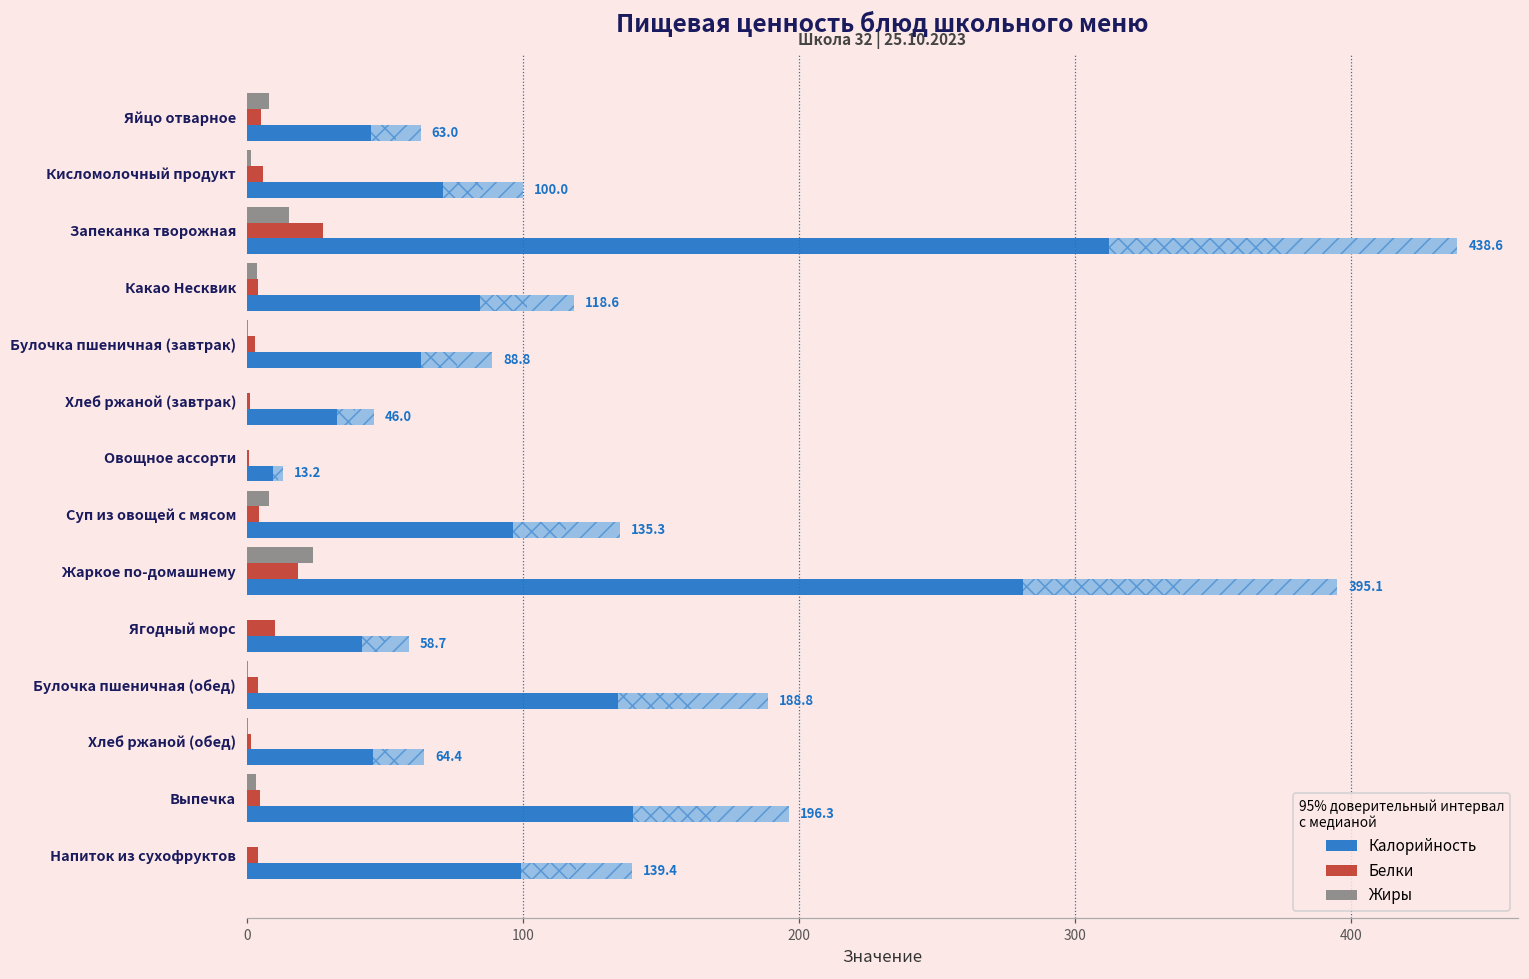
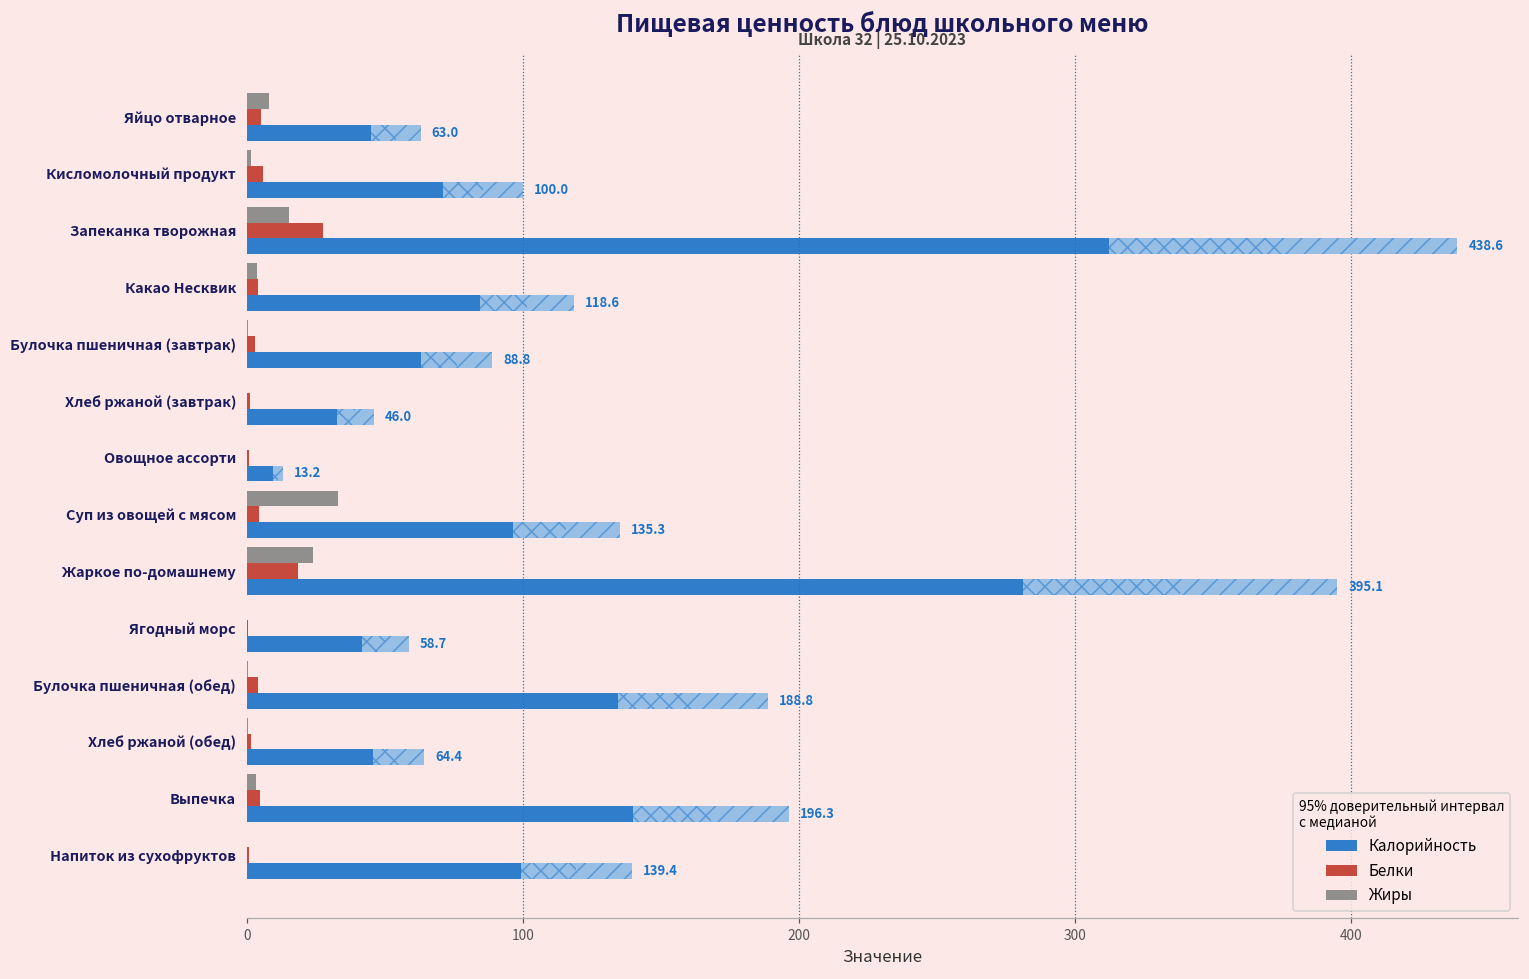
Жиры, Суп из овощей с мясом: 8 -> 33
Белки, Ягодный морс: 10 -> 0
Белки, Напиток из сухофруктов: 4 -> 1
